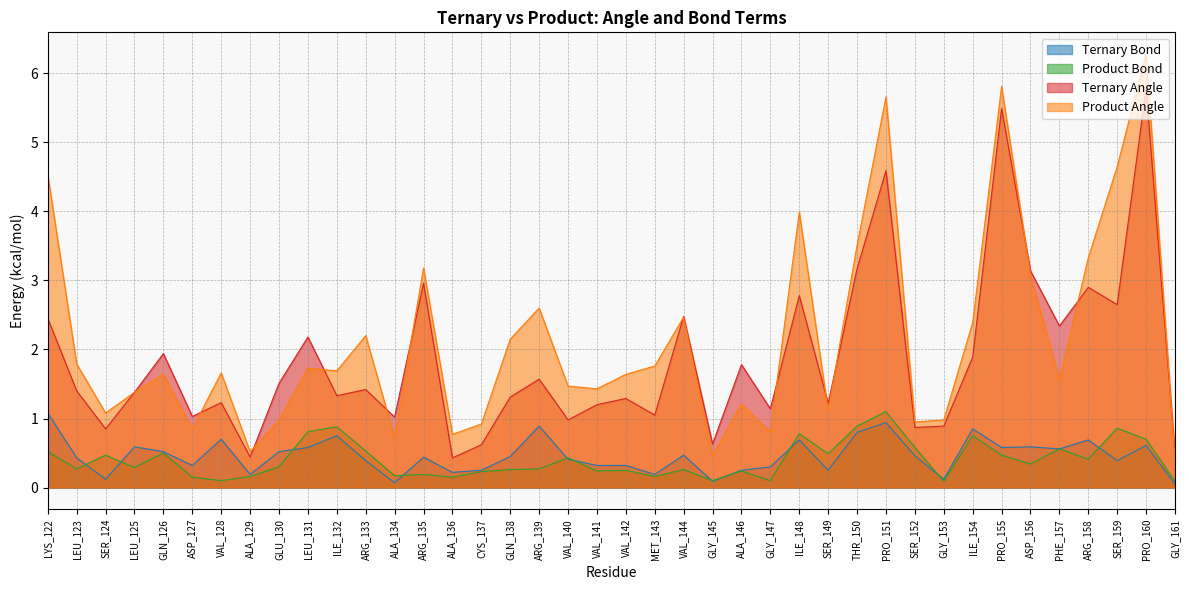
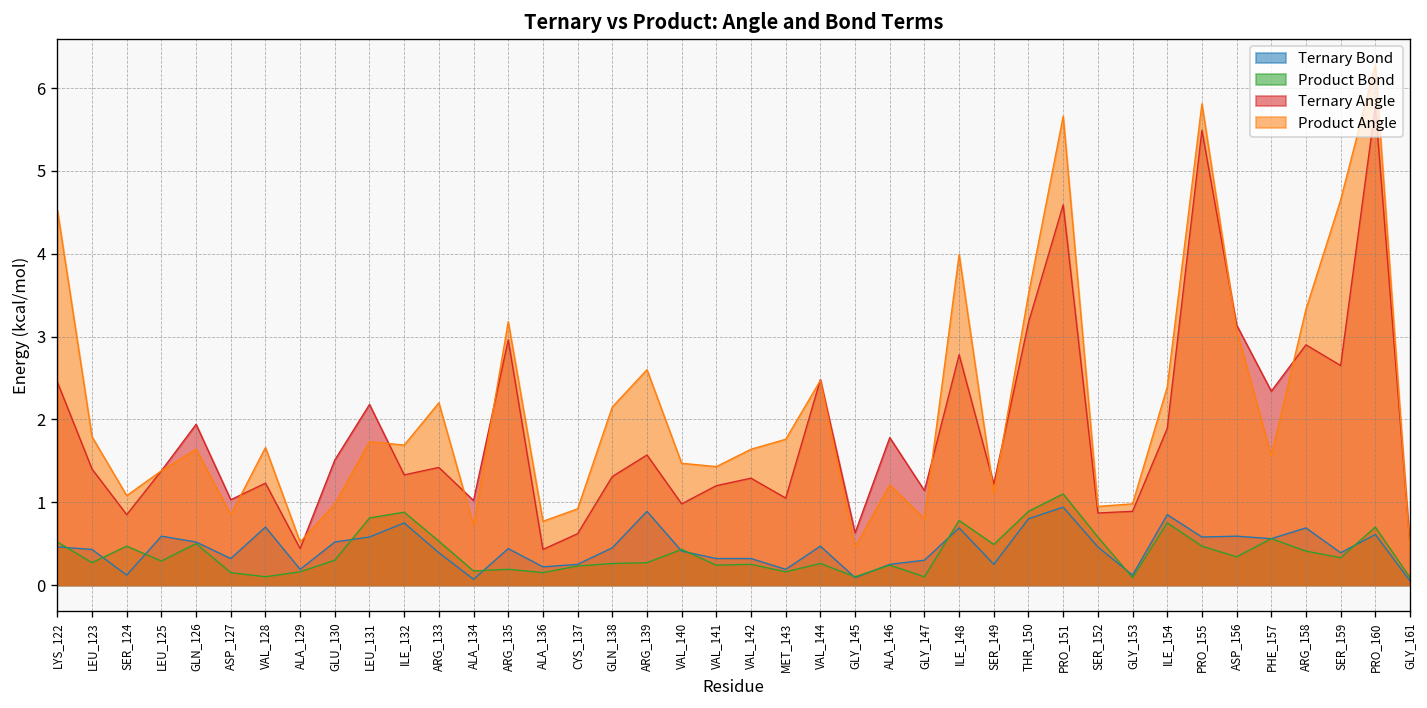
Ternary Bond, LYS_122: 1.1 -> 0.5
Product Bond, SER_159: 0.9 -> 0.3
